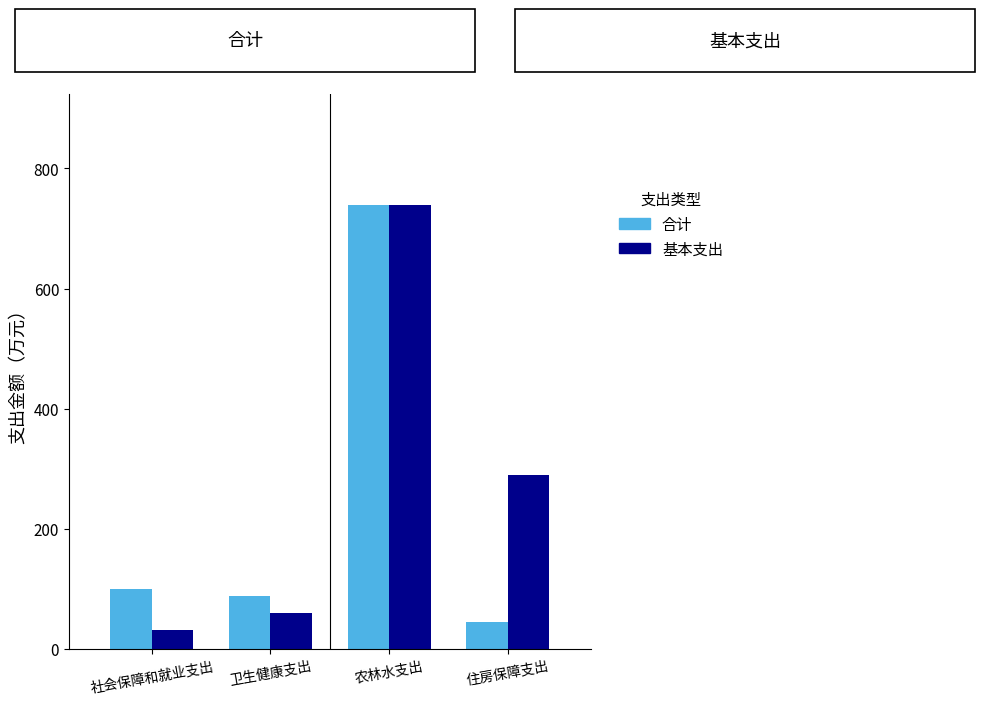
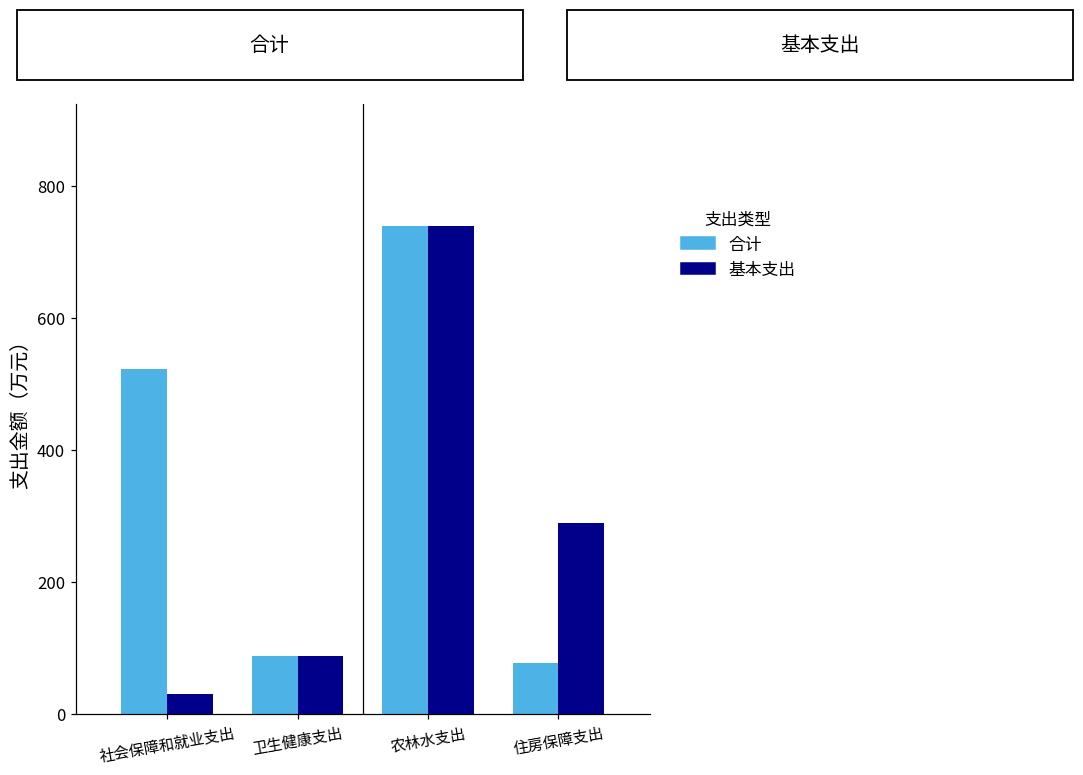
合计, 社会保障和就业支出: 100 -> 520
基本支出, 卫生健康支出: 60 -> 90
合计, 住房保障支出: 50 -> 80
